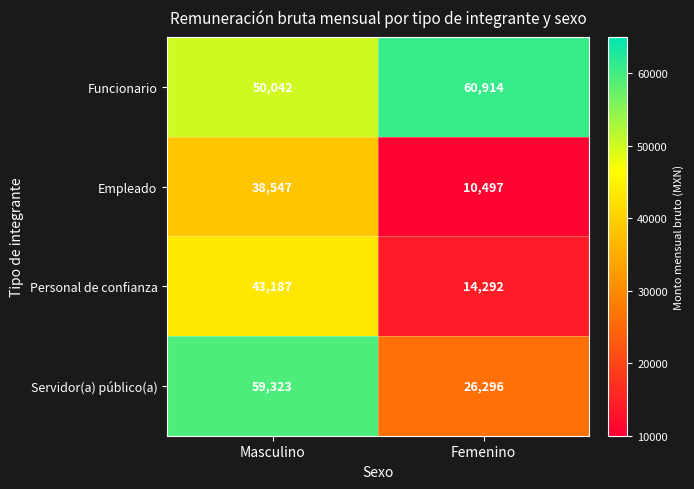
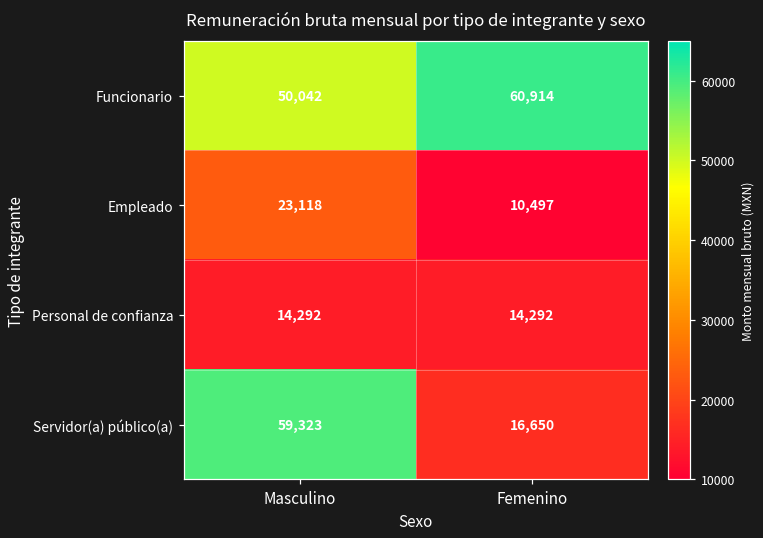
Empleado, Masculino: 38,547 -> 23,118
Personal de confianza, Masculino: 43,187 -> 14,292
Servidor(a) público(a), Femenino: 26,296 -> 16,650
